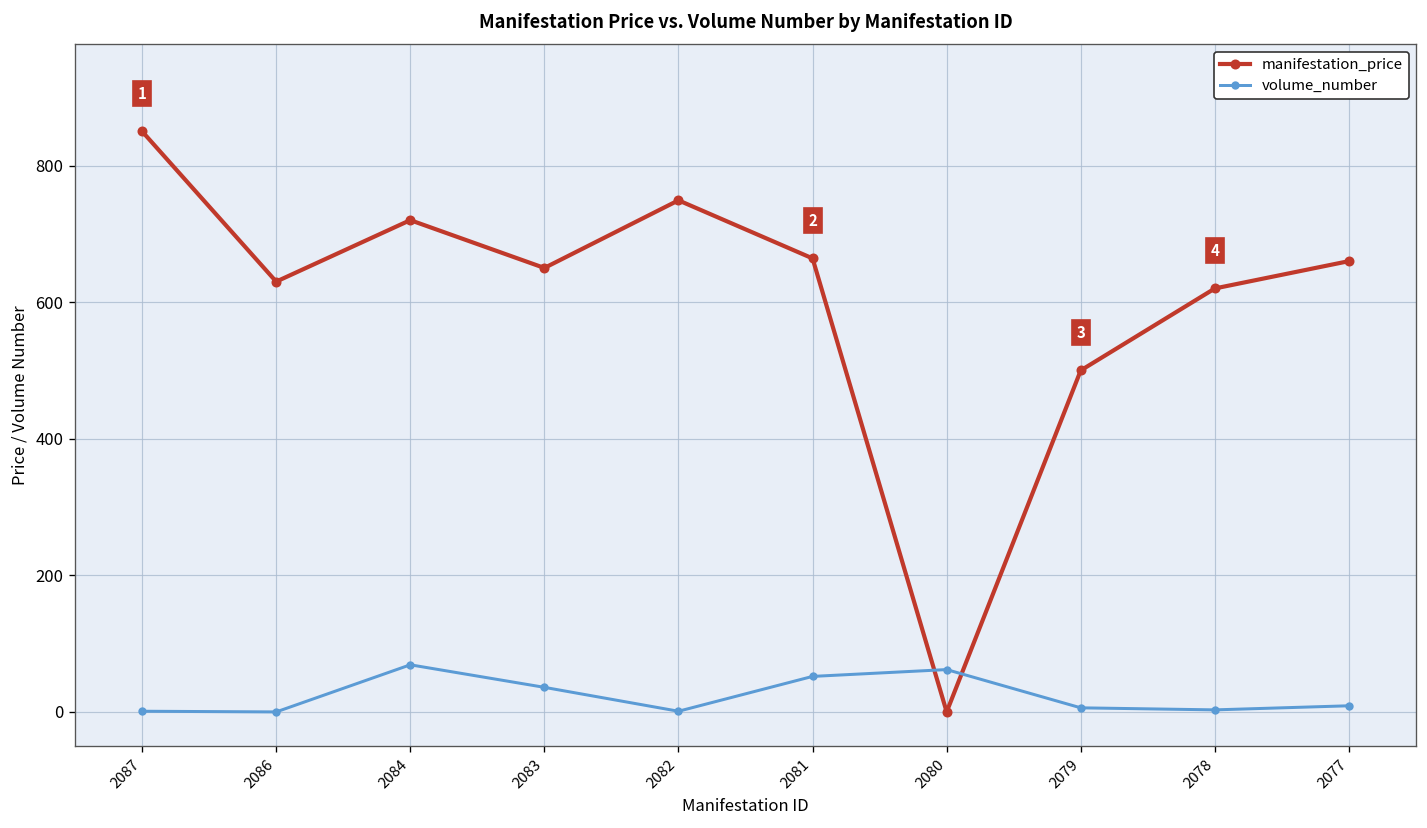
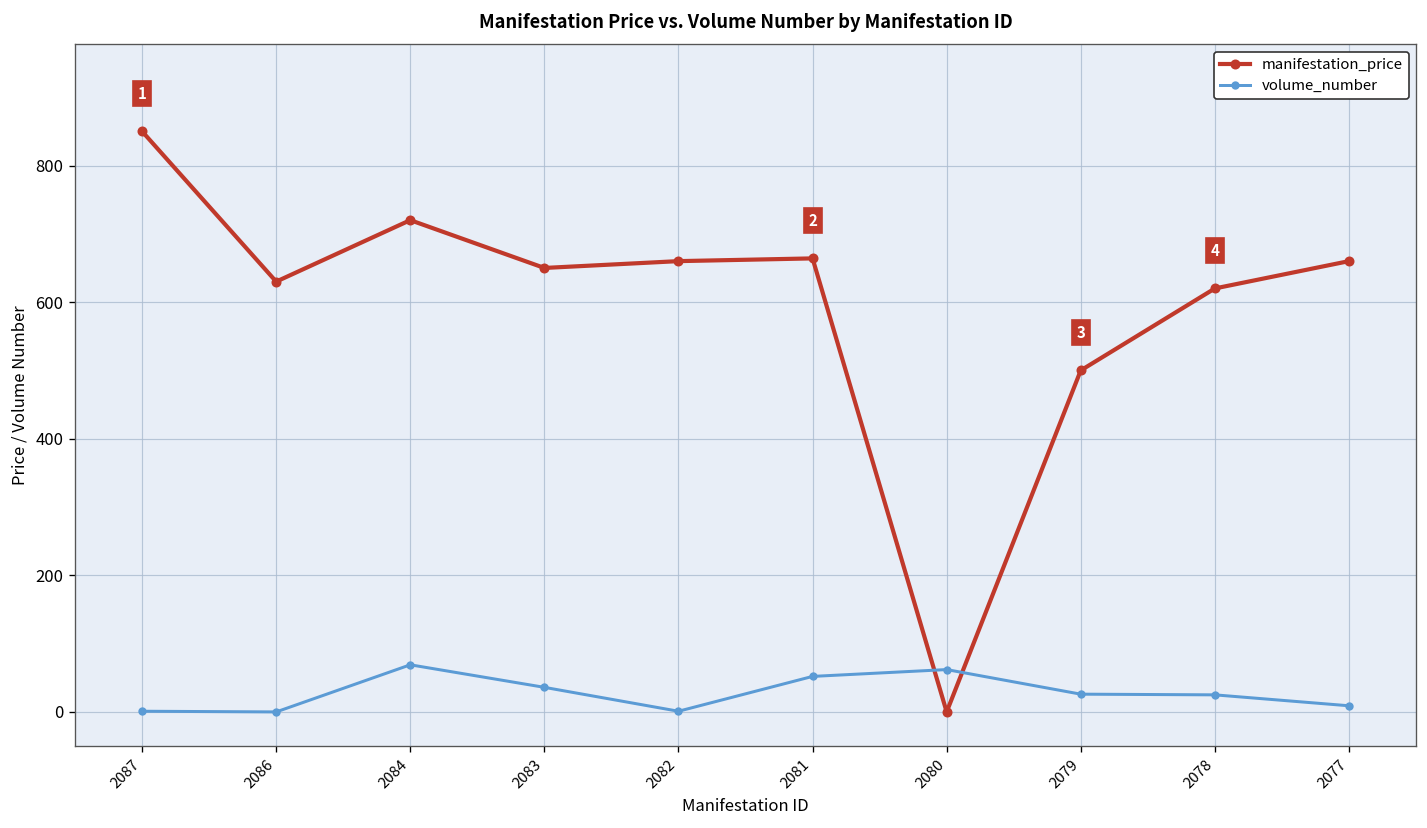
manifestation_price, 2082: 750 -> 660
volume_number, 2079: 10 -> 30
volume_number, 2078: 0 -> 30
